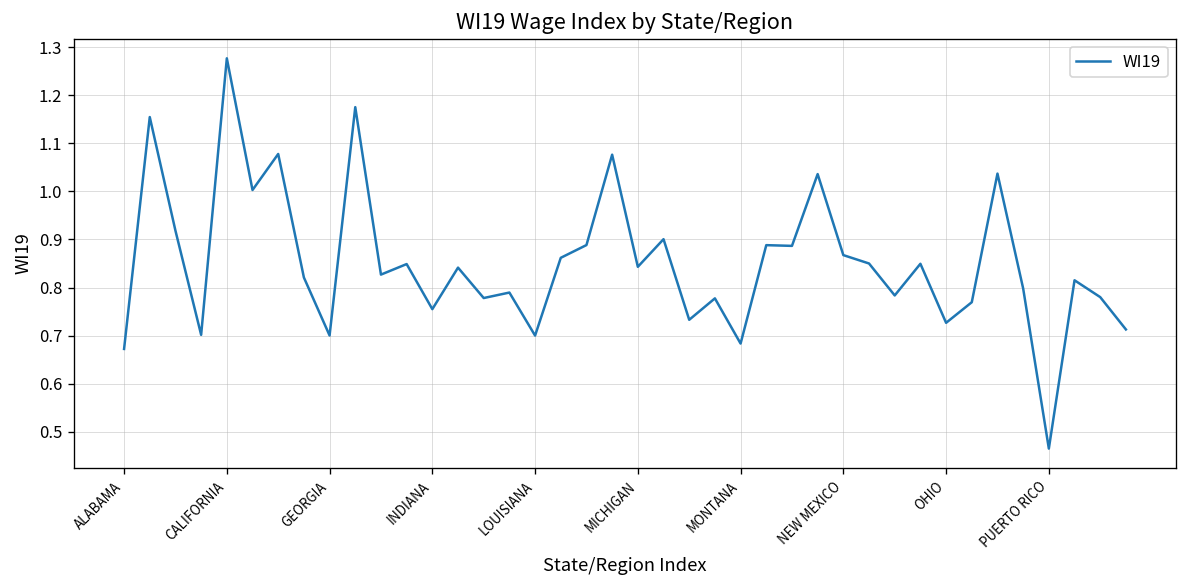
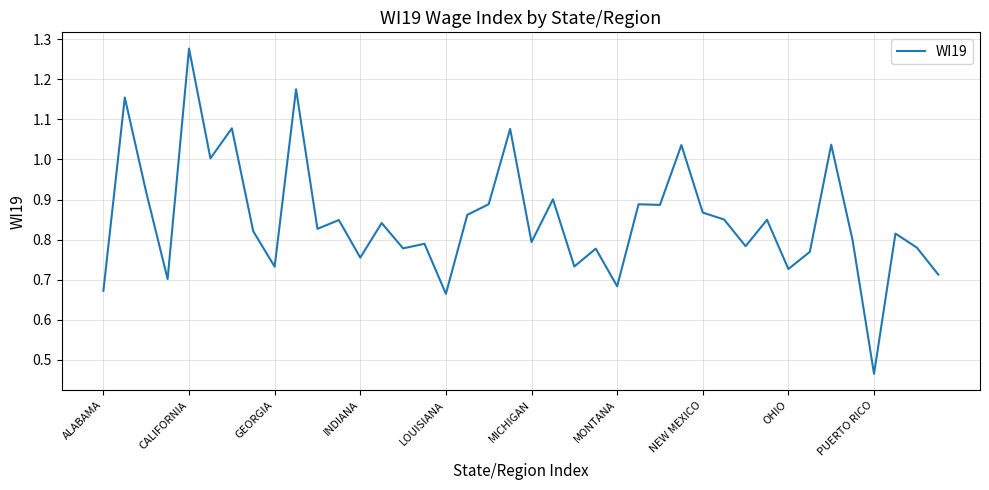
GEORGIA: 0.70 -> 0.73
LOUISIANA: 0.70 -> 0.66
MICHIGAN: 0.84 -> 0.79
